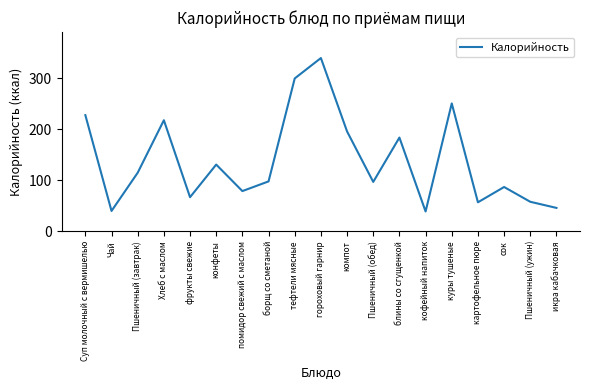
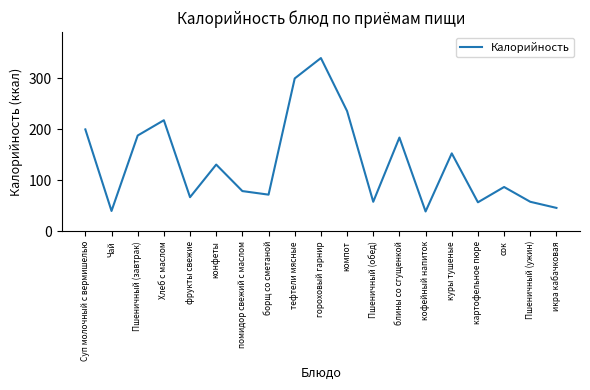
Суп молочный с вермишелью: 230 -> 200
Пшеничный (завтрак): 120 -> 190
борщ со сметаной: 100 -> 70
компот: 200 -> 240
Пшеничный (обед): 100 -> 60
куры тушеные: 250 -> 150
